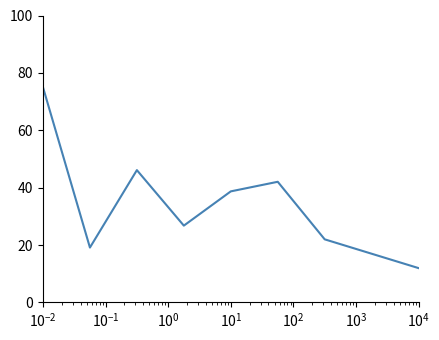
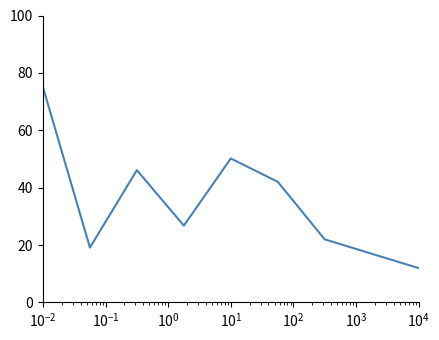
10^1: 39 -> 50
